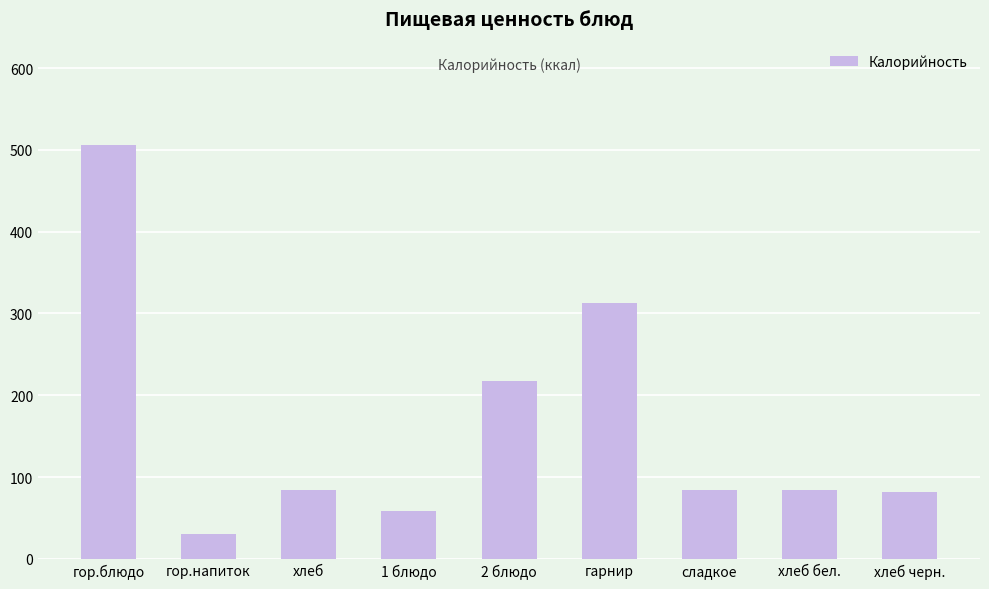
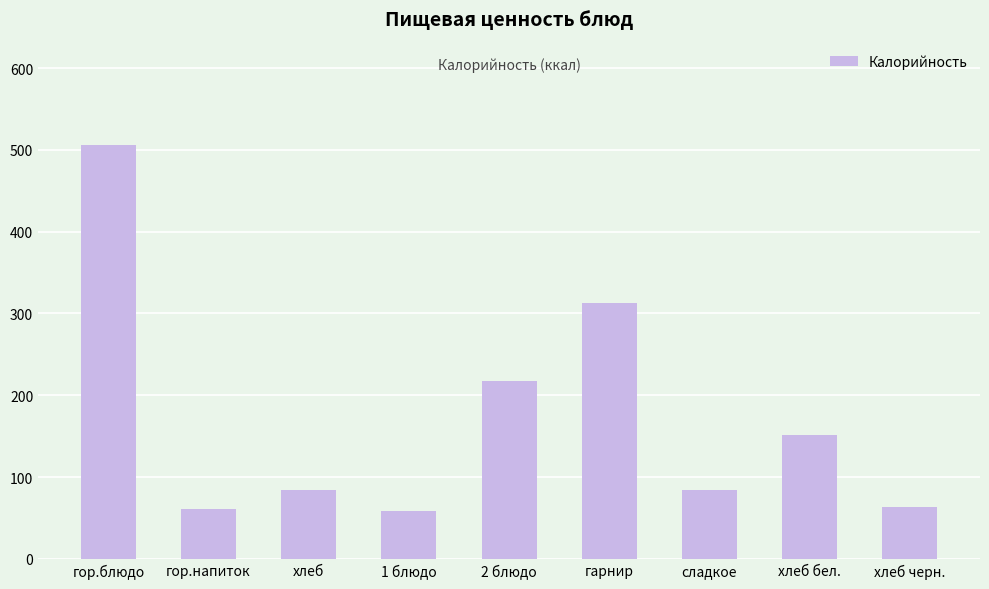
гор.напиток: 30 -> 60
хлеб бел.: 80 -> 150
хлеб черн.: 80 -> 60
